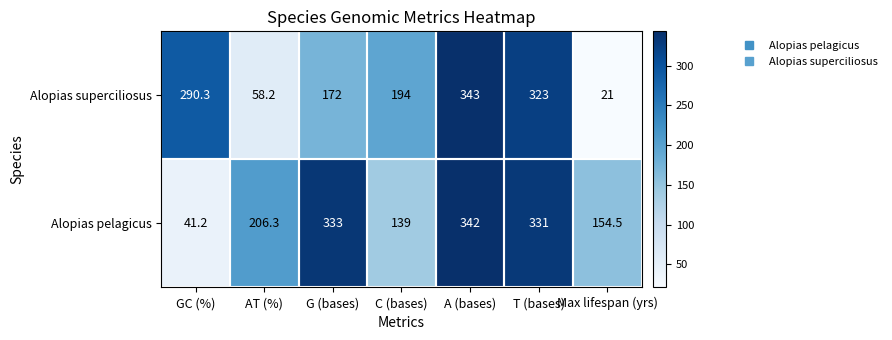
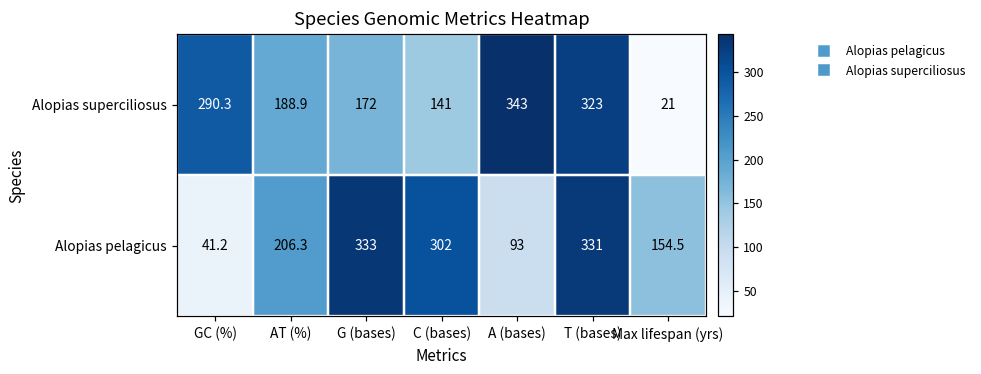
Alopias superciliosus, AT (%): 58.2 -> 188.9
Alopias superciliosus, C (bases): 194 -> 141
Alopias pelagicus, C (bases): 139 -> 302
Alopias pelagicus, A (bases): 342 -> 93
